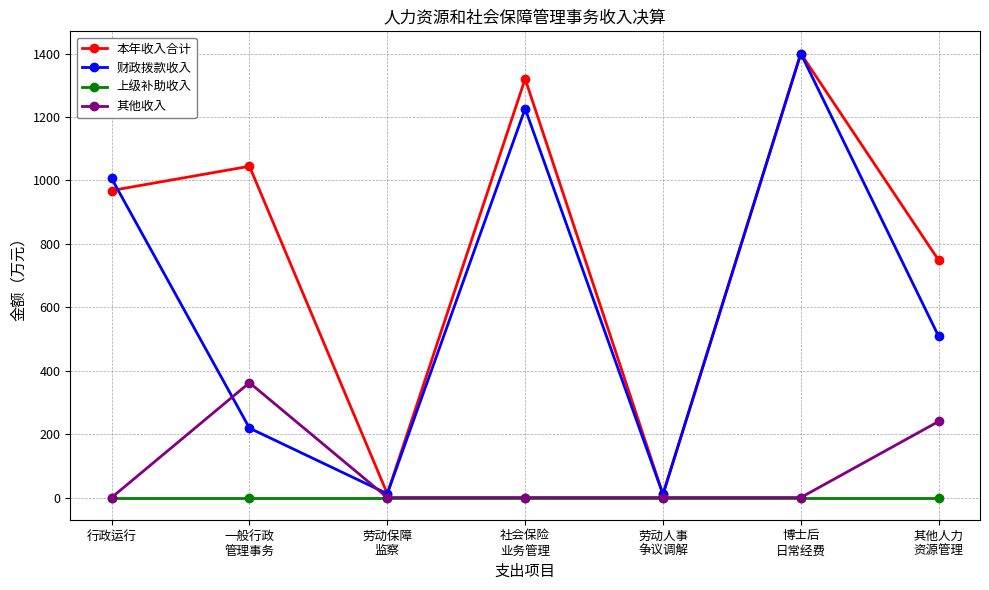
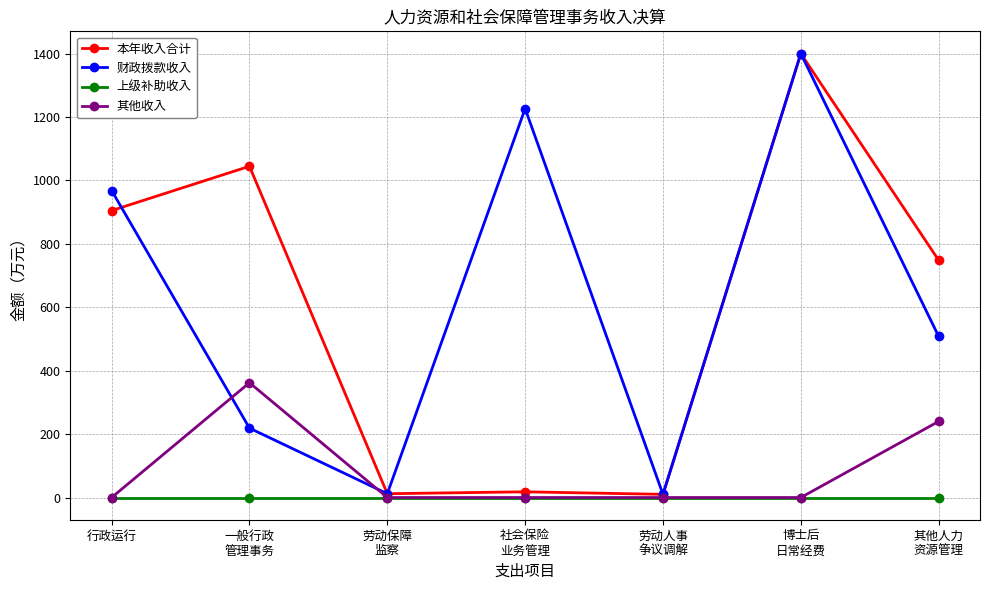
本年收入合计, 行政运行: 970 -> 900
财政拨款收入, 行政运行: 1010 -> 970
本年收入合计, 社会保险 业务管理: 1320 -> 20
